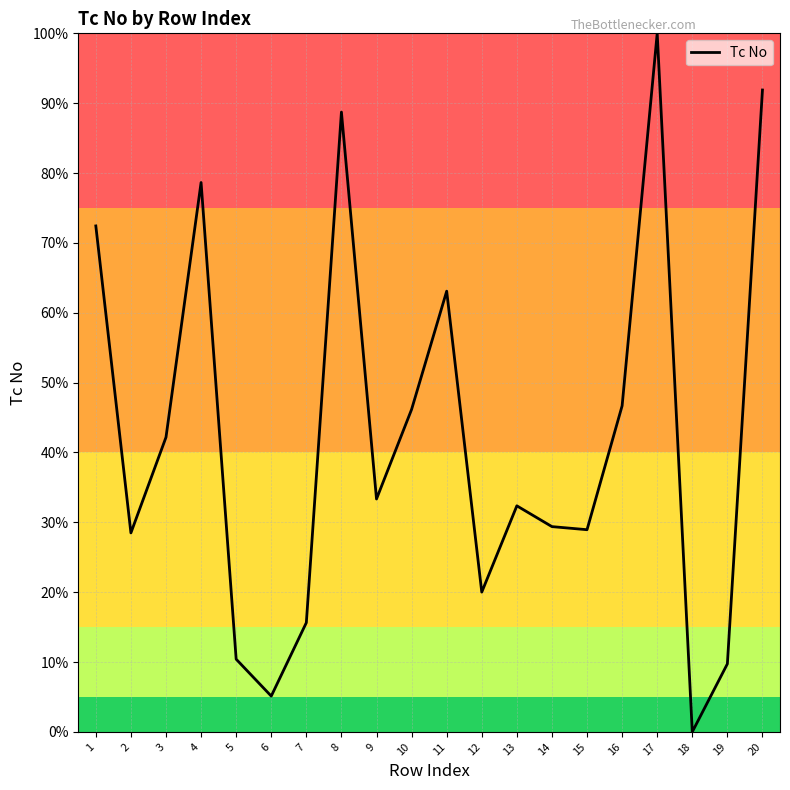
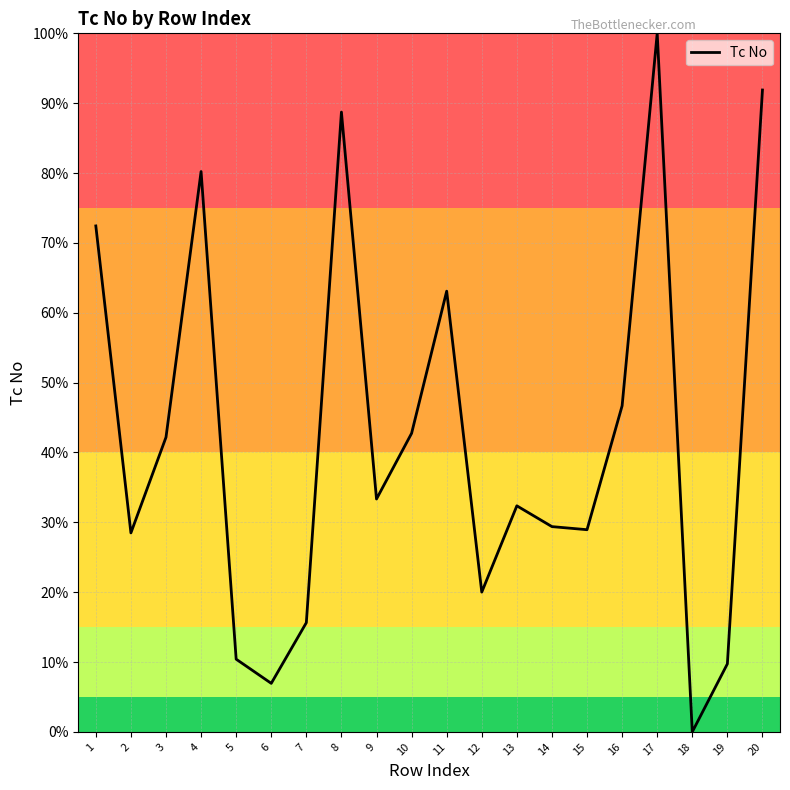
4: 79% -> 80%
6: 5% -> 7%
10: 46% -> 43%
